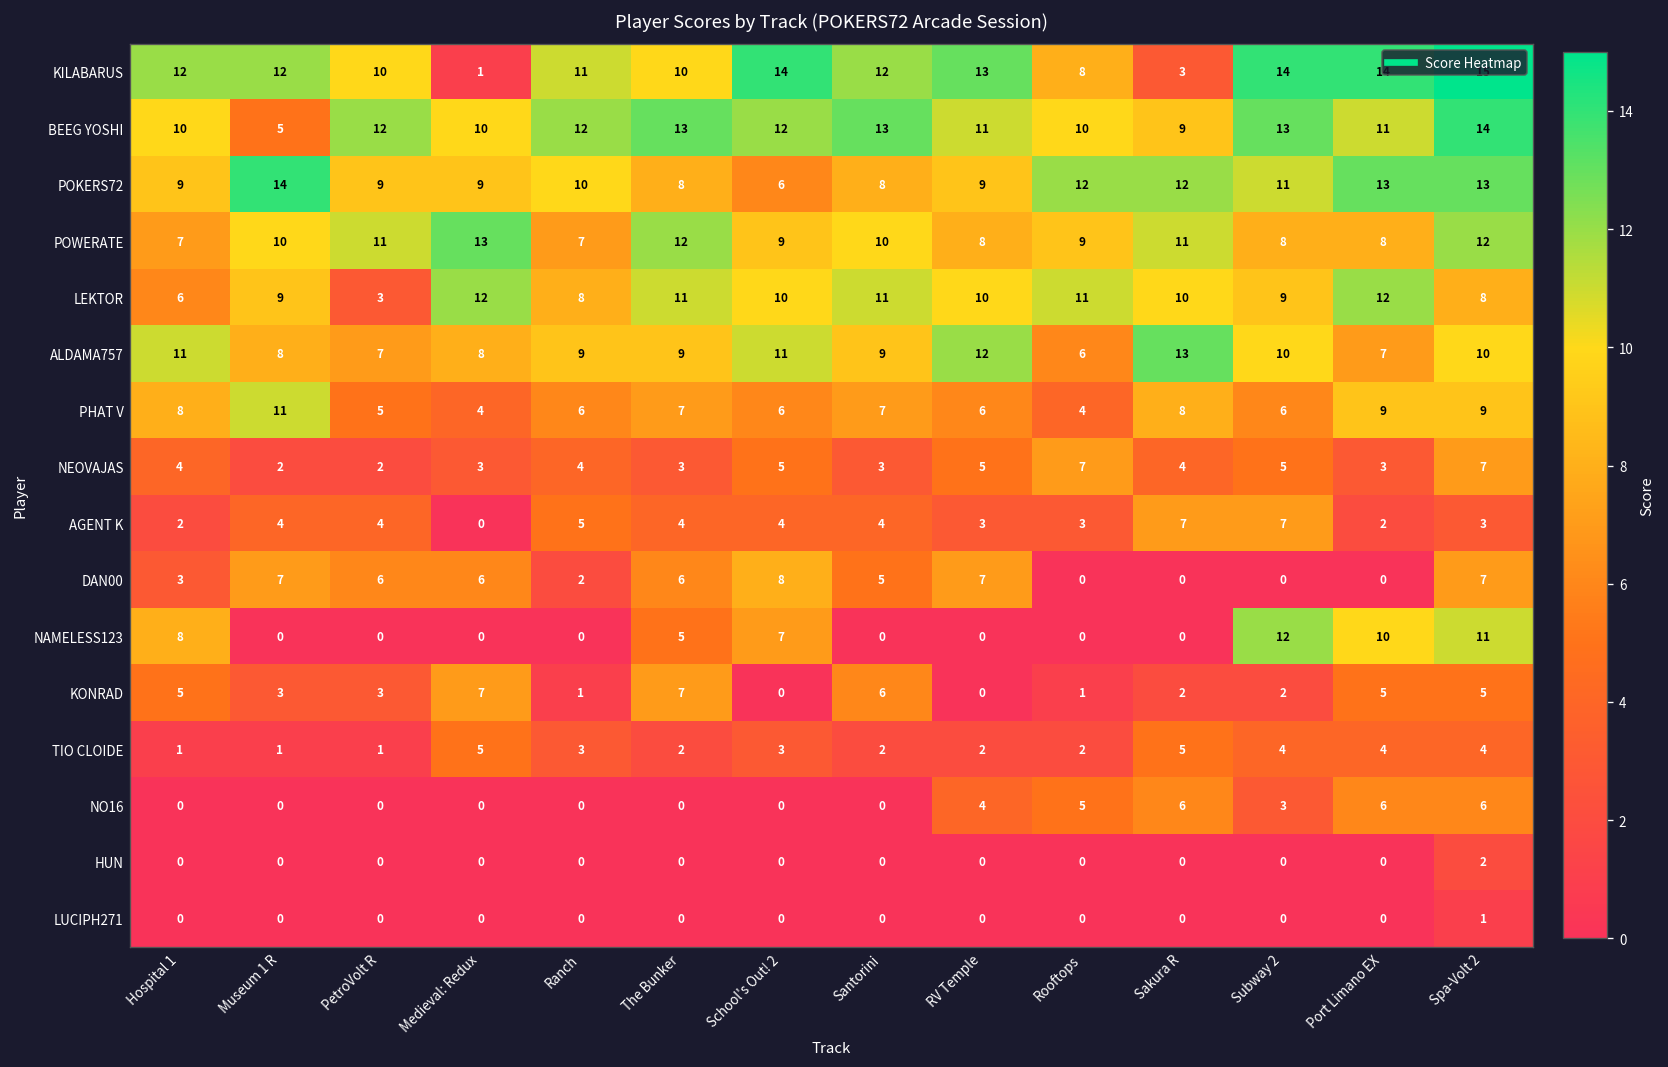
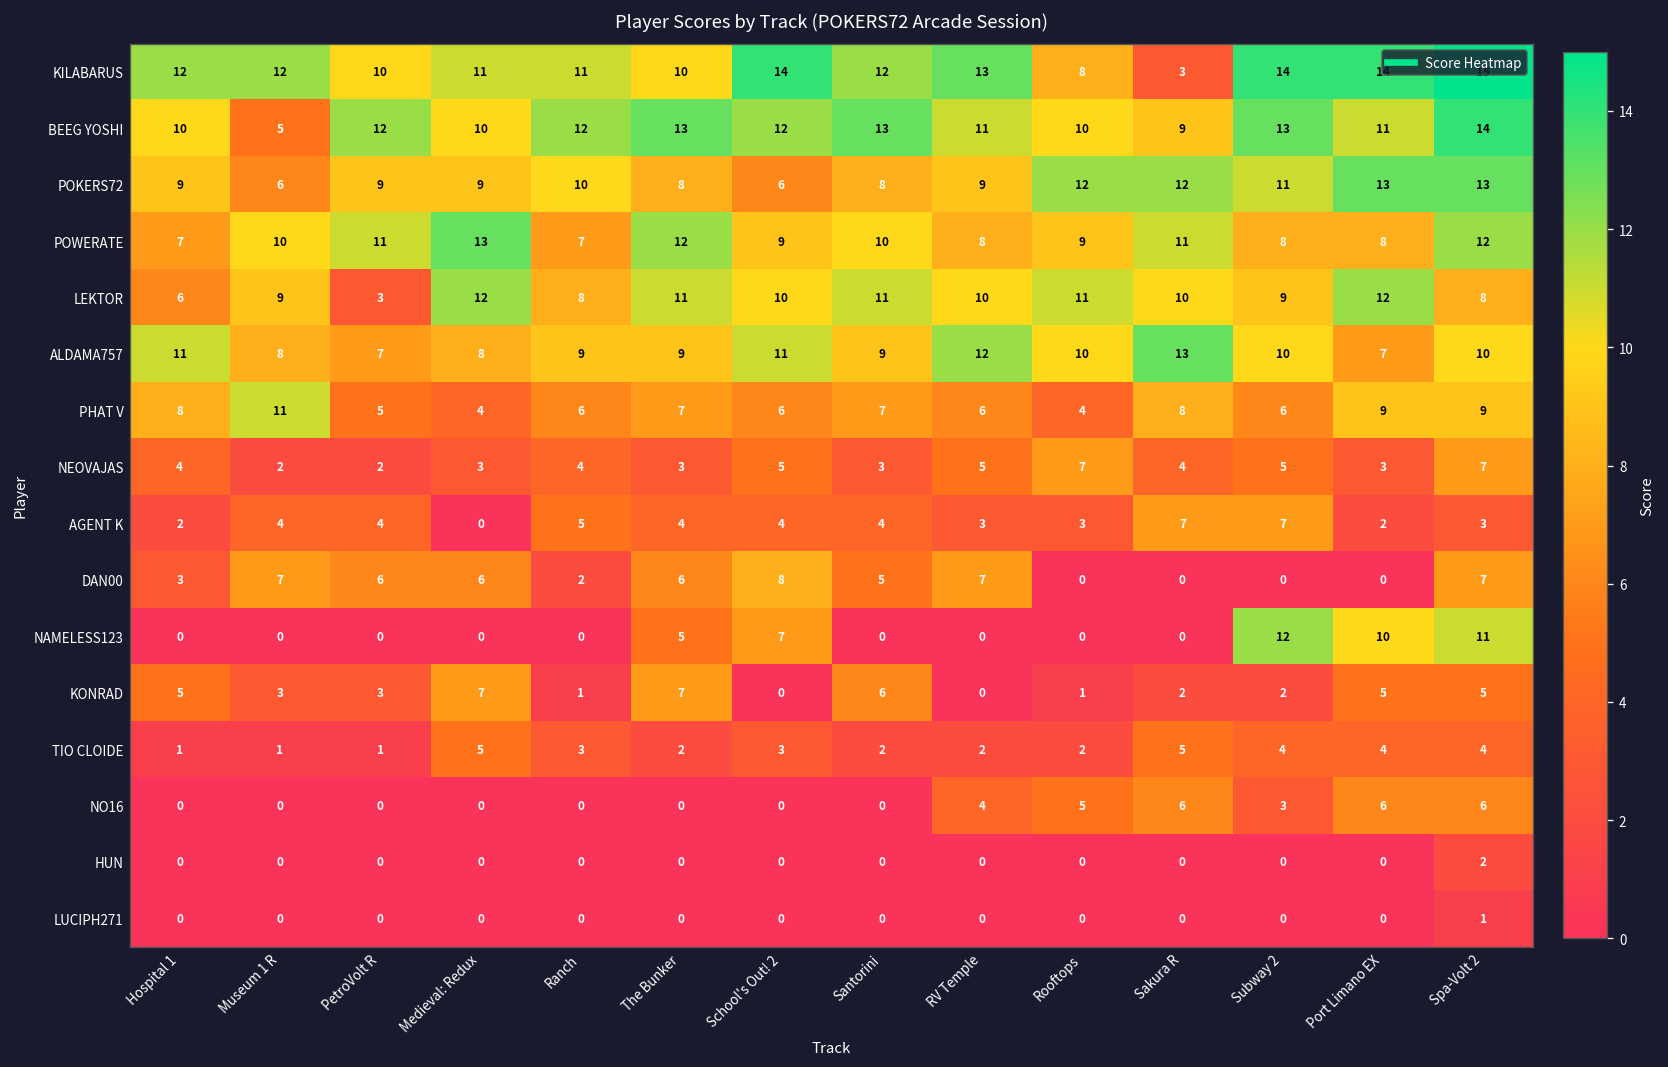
KILABARUS, Medieval: Redux: 1 -> 11
POKERS72, Museum 1 R: 14 -> 6
ALDAMA757, Rooftops: 6 -> 10
NAMELESS123, Hospital 1: 8 -> 0
